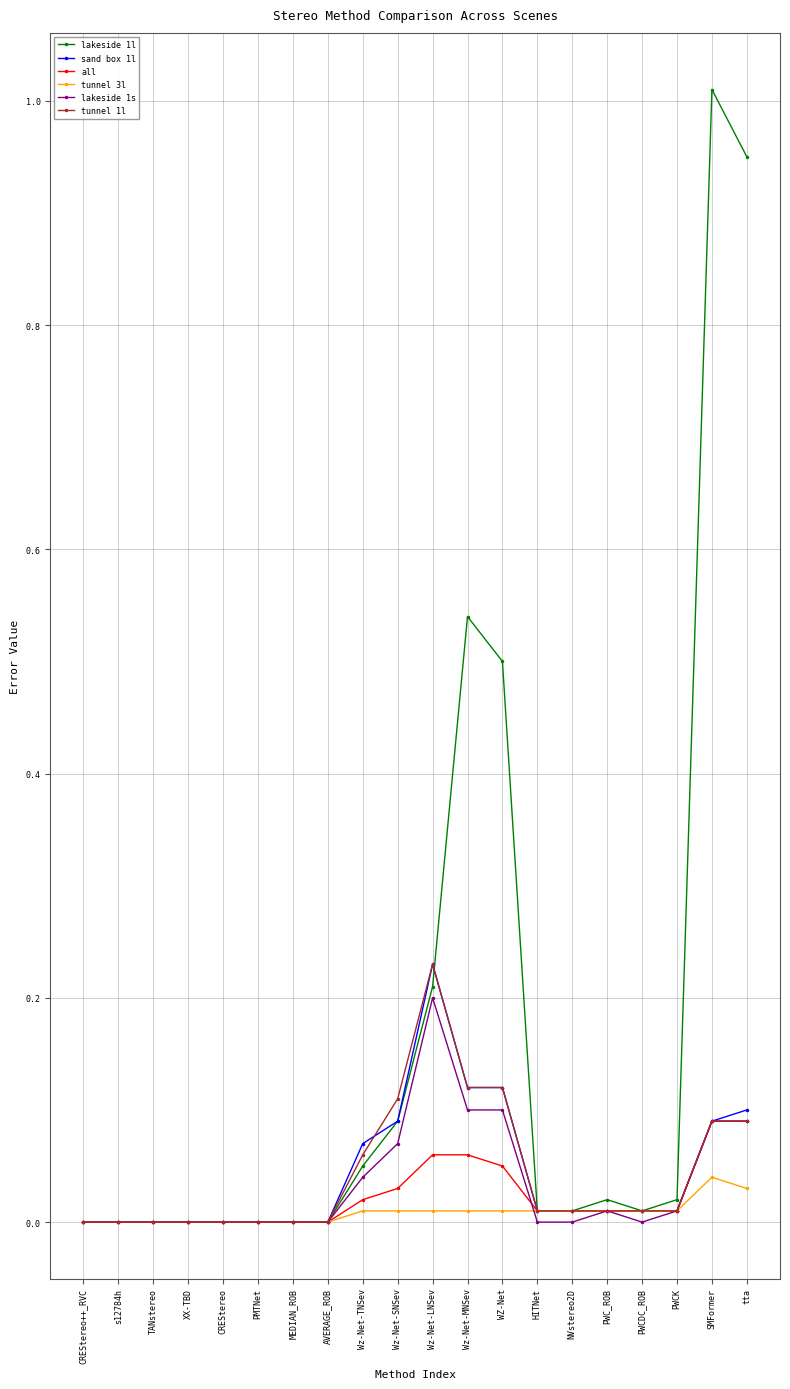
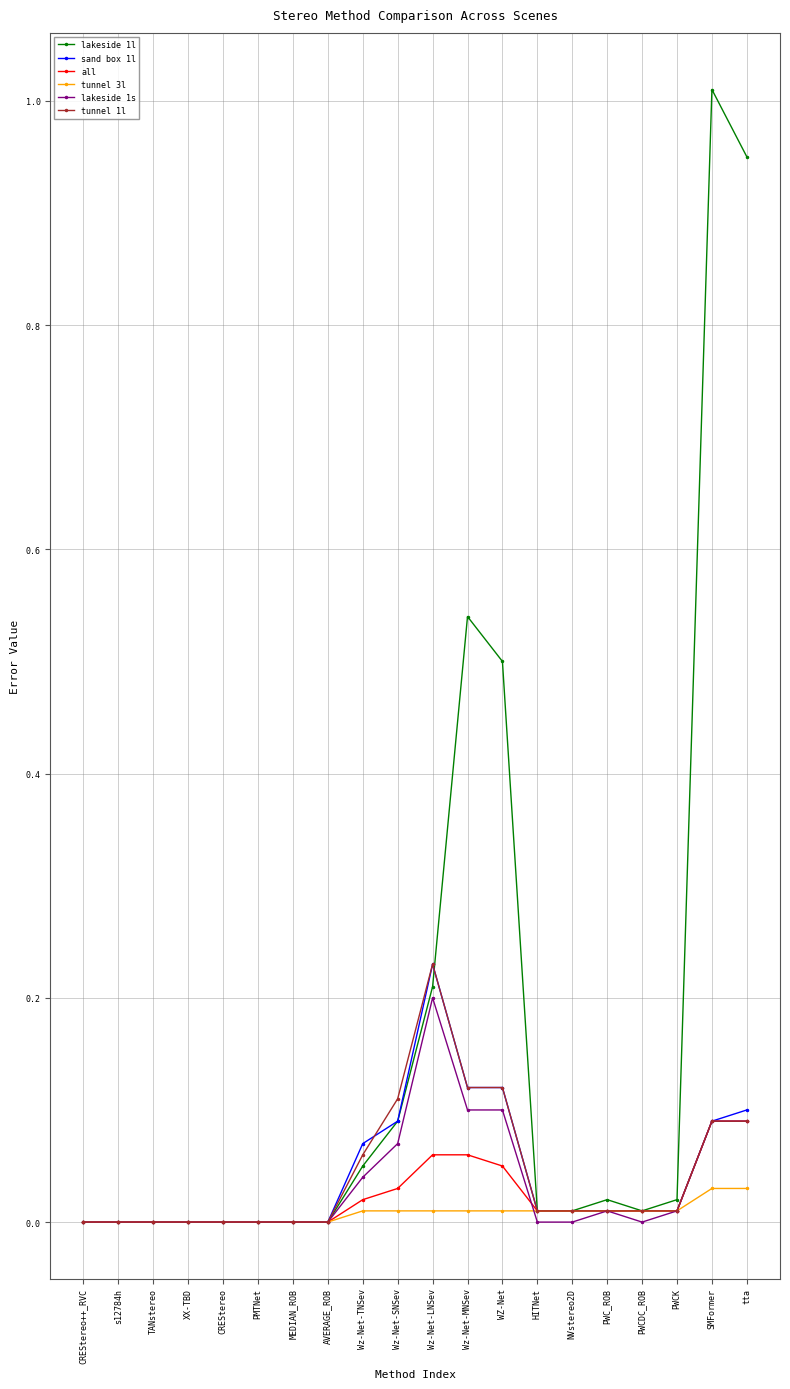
tunnel 3l, SMFormer: 0.04 -> 0.03
